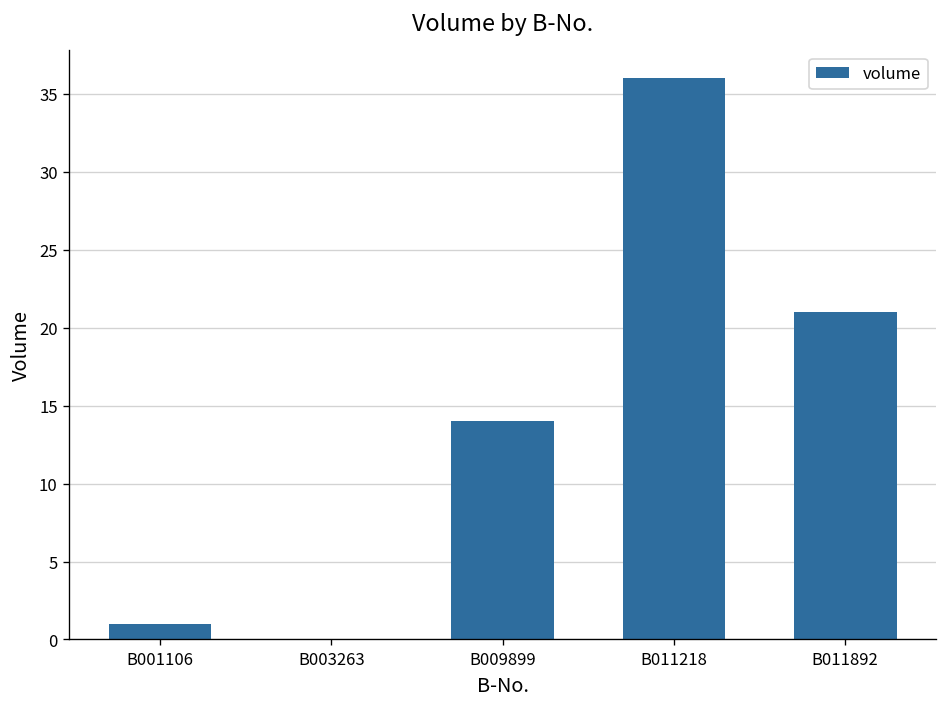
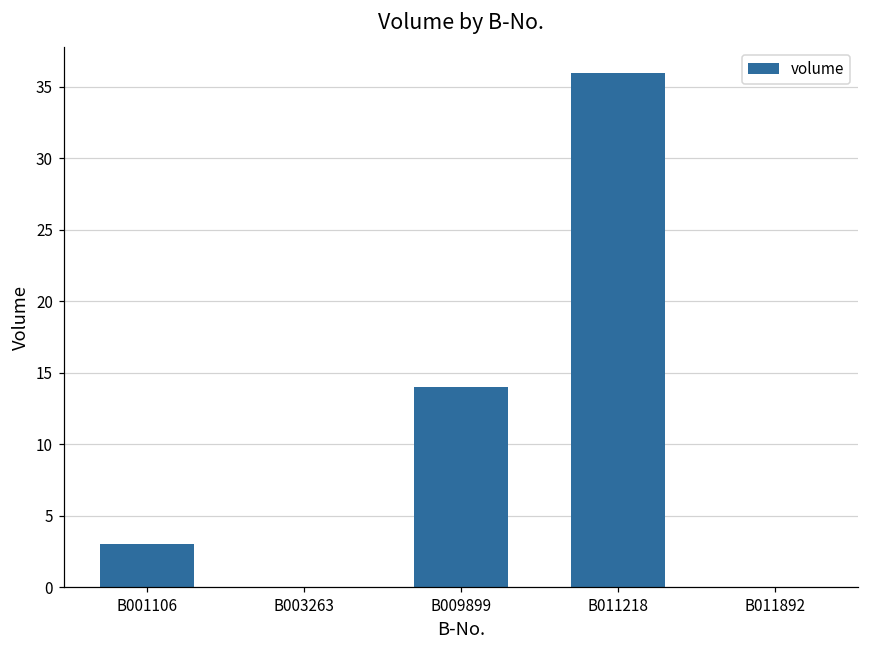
B001106: 1 -> 3
B011892: 21 -> 0
